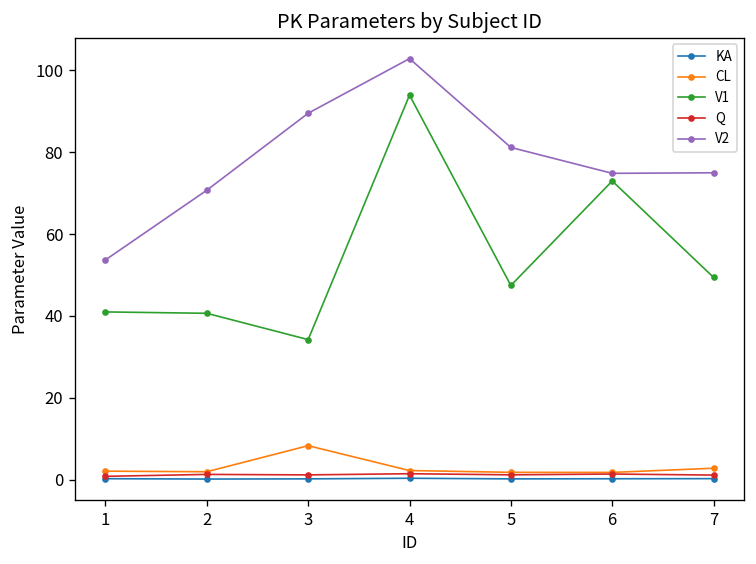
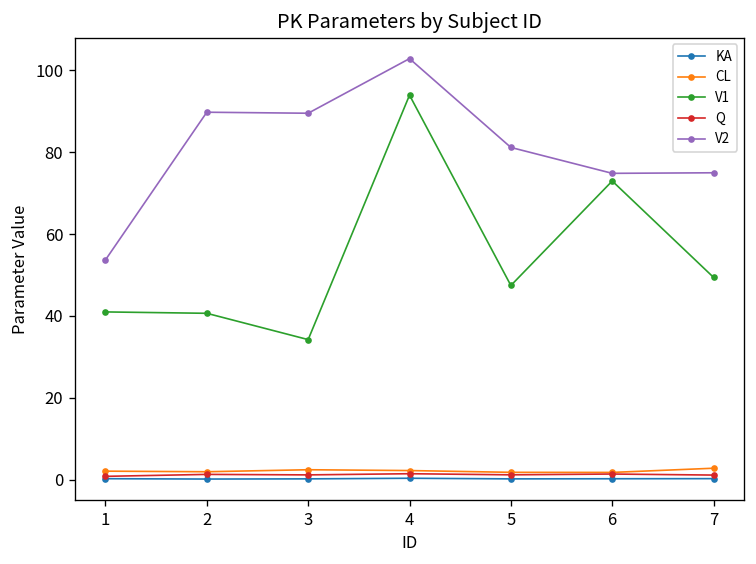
V2, 2: 71 -> 90
CL, 3: 8 -> 2
